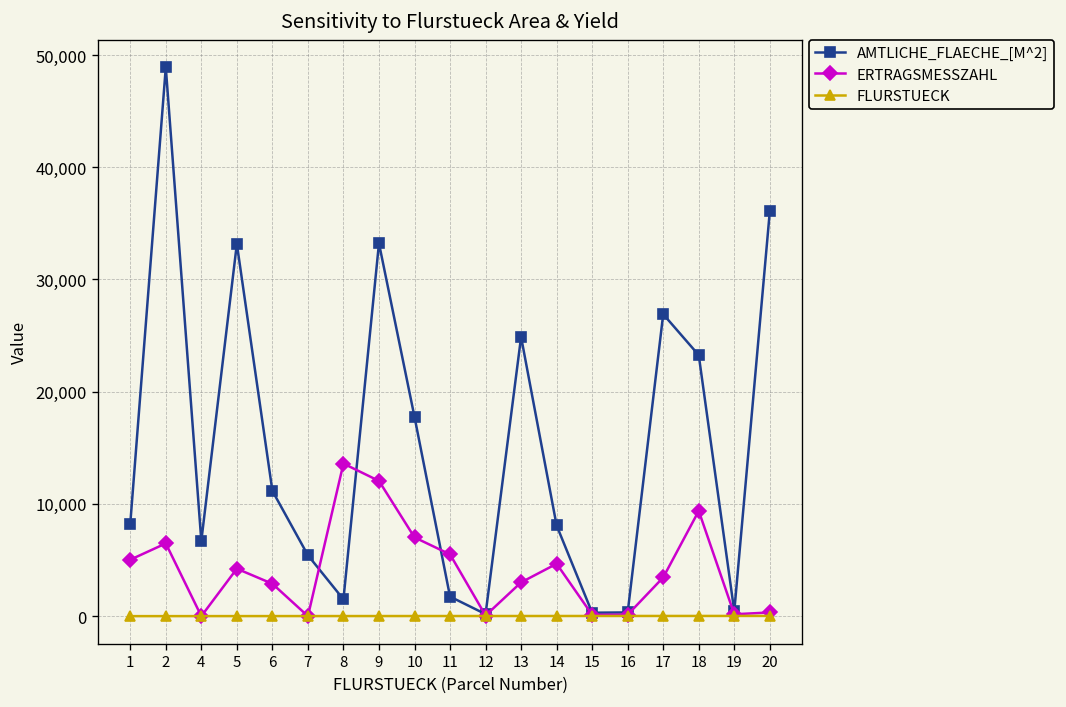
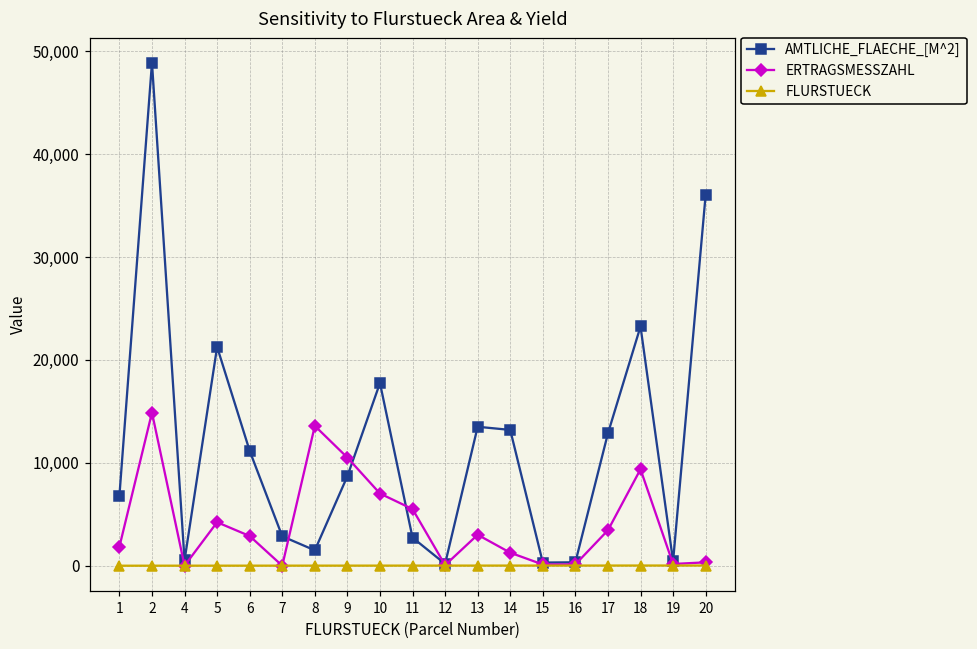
AMTLICHE_FLAECHE_[M^2], 1: 8,000 -> 7,000
ERTRAGSMESSZAHL, 1: 5,000 -> 2,000
ERTRAGSMESSZAHL, 2: 6,000 -> 15,000
AMTLICHE_FLAECHE_[M^2], 4: 7,000 -> 1,000
AMTLICHE_FLAECHE_[M^2], 5: 33,000 -> 21,000
AMTLICHE_FLAECHE_[M^2], 7: 5,000 -> 3,000
AMTLICHE_FLAECHE_[M^2], 9: 33,000 -> 9,000
ERTRAGSMESSZAHL, 9: 12,000 -> 11,000
AMTLICHE_FLAECHE_[M^2], 11: 2,000 -> 3,000
AMTLICHE_FLAECHE_[M^2], 13: 25,000 -> 14,000
AMTLICHE_FLAECHE_[M^2], 14: 8,000 -> 13,000
ERTRAGSMESSZAHL, 14: 5,000 -> 1,000
AMTLICHE_FLAECHE_[M^2], 17: 27,000 -> 13,000
